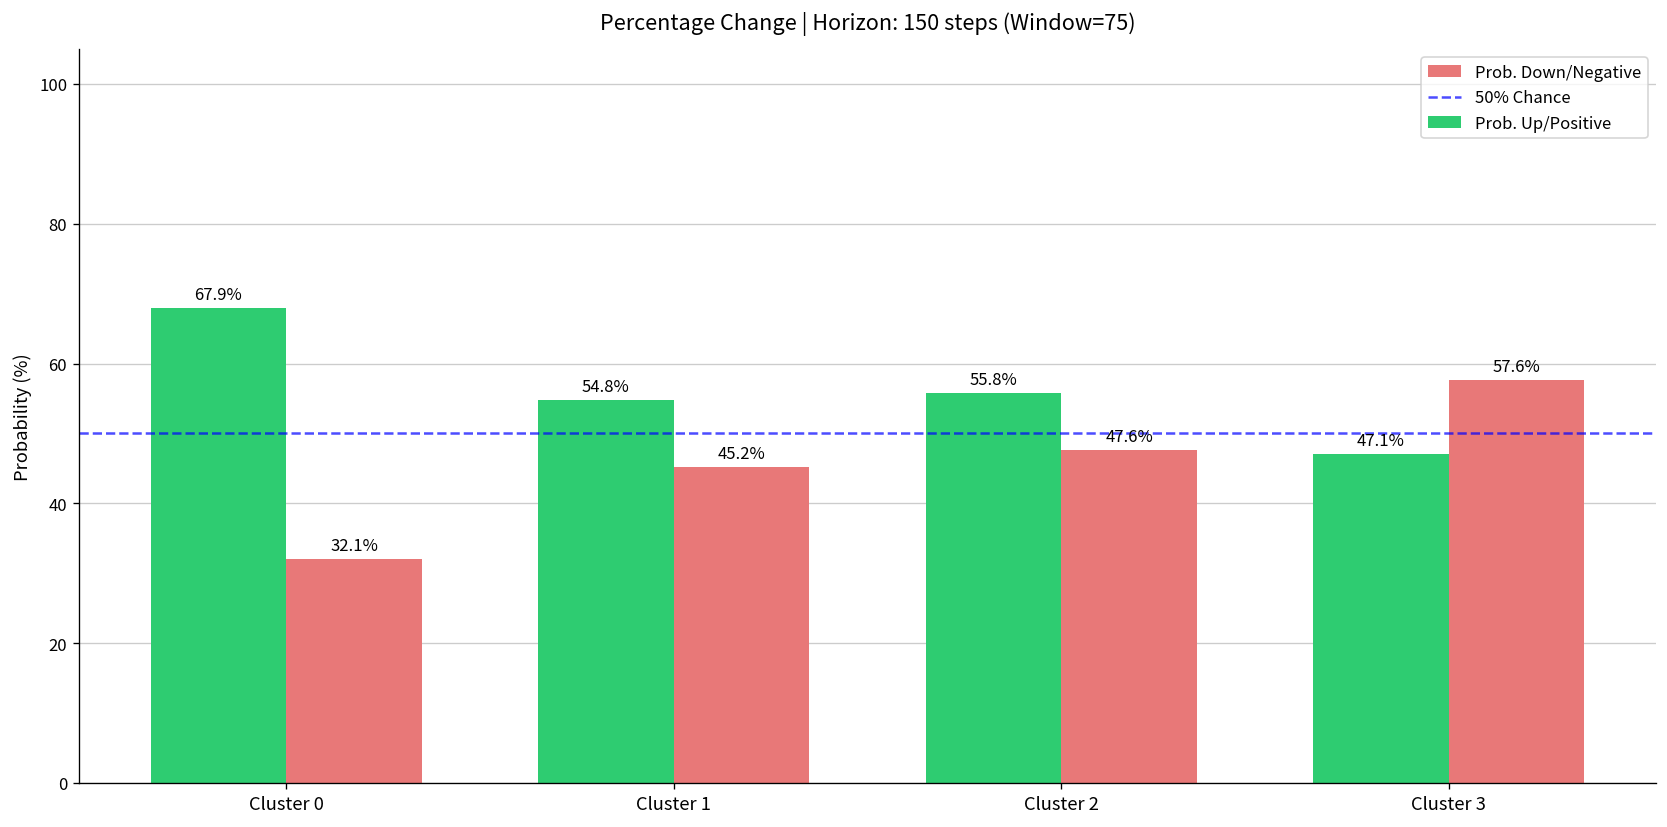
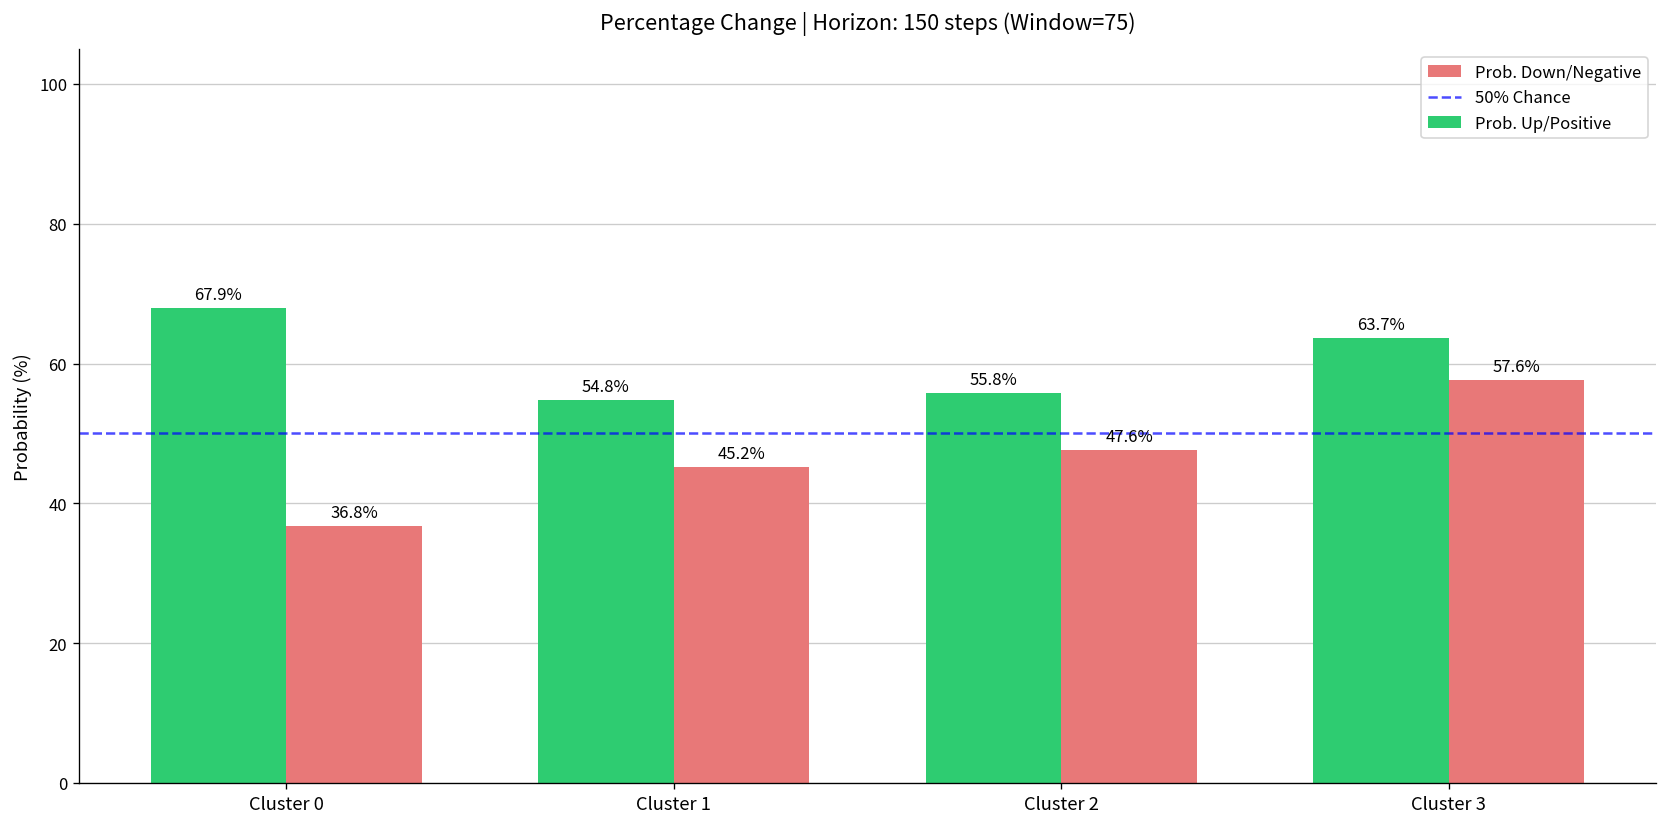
Prob. Down/Negative, Cluster 0: 32.1% -> 36.8%
Prob. Up/Positive, Cluster 3: 47.1% -> 63.7%
